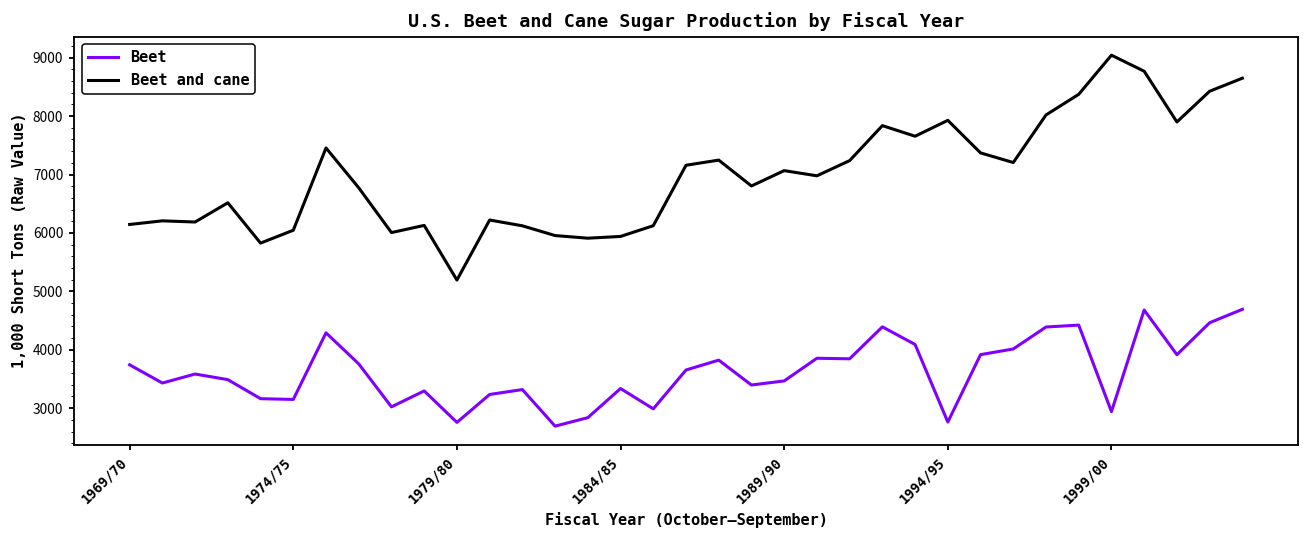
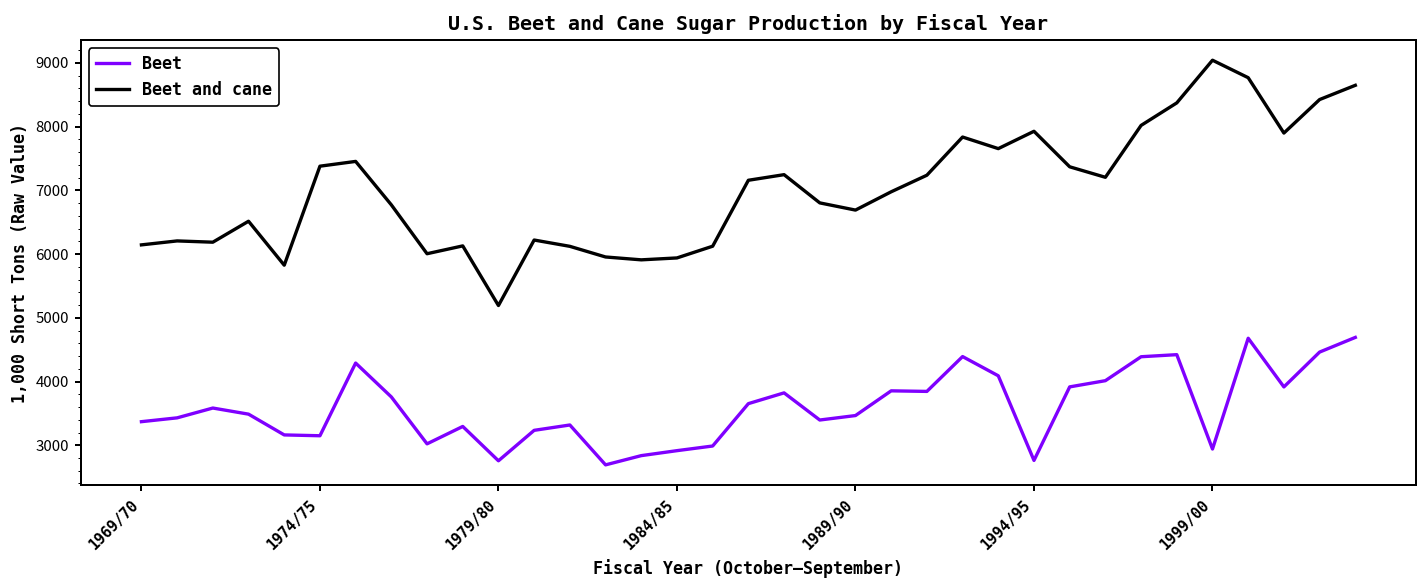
Beet, 1969/70: 3700 -> 3400
Beet and cane, 1974/75: 6000 -> 7400
Beet, 1984/85: 3300 -> 2900
Beet and cane, 1989/90: 7100 -> 6700
